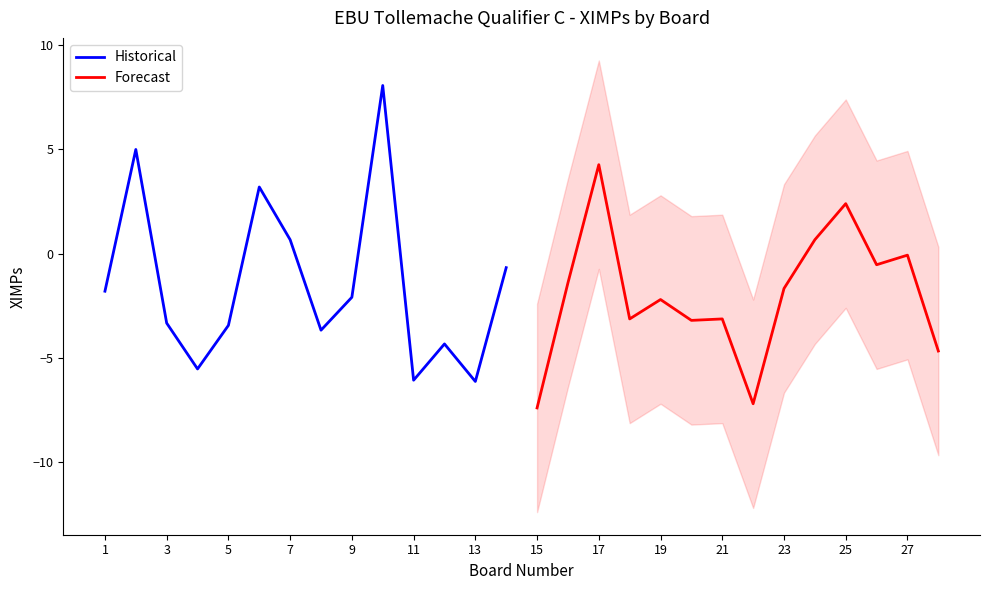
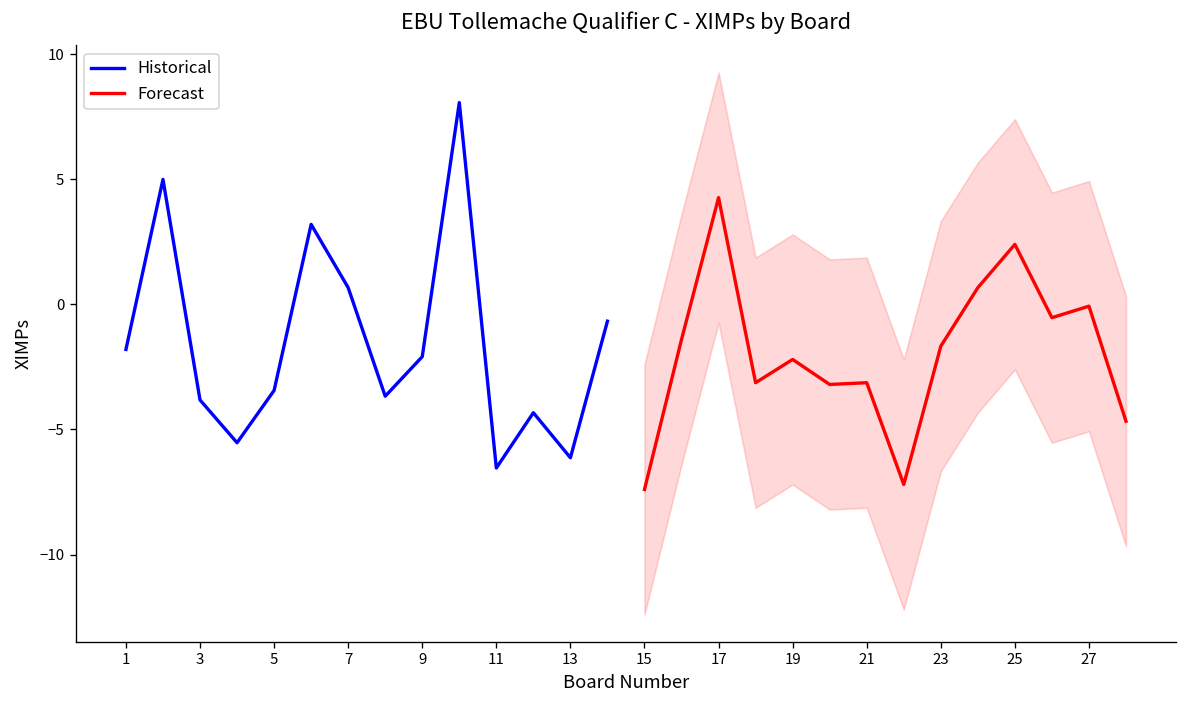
Historical, 3: -3.3 -> -3.8
Historical, 11: -6.1 -> -6.5
